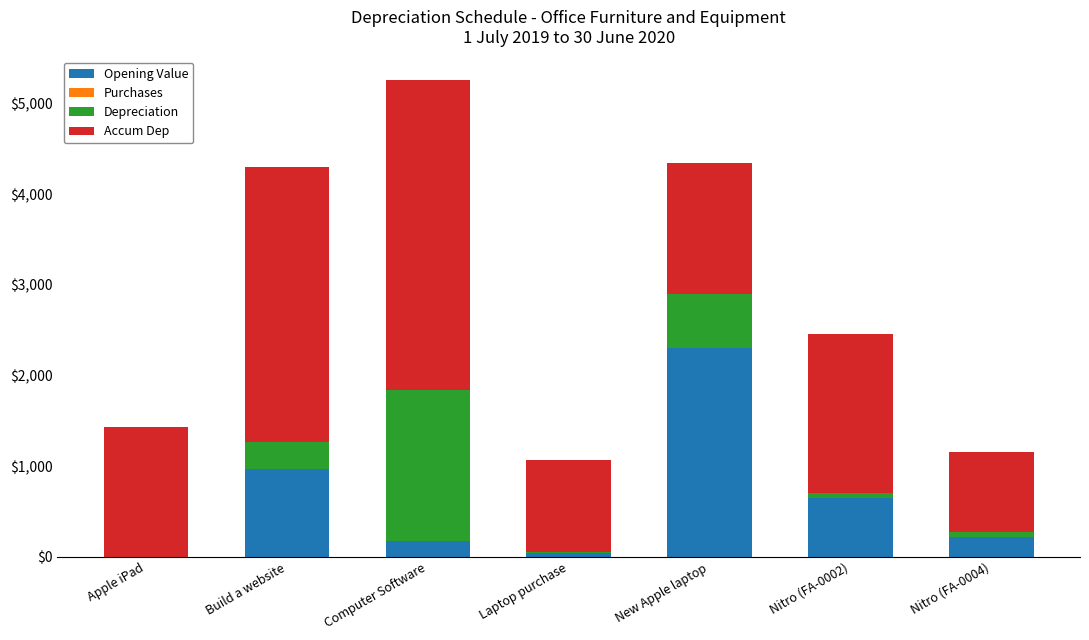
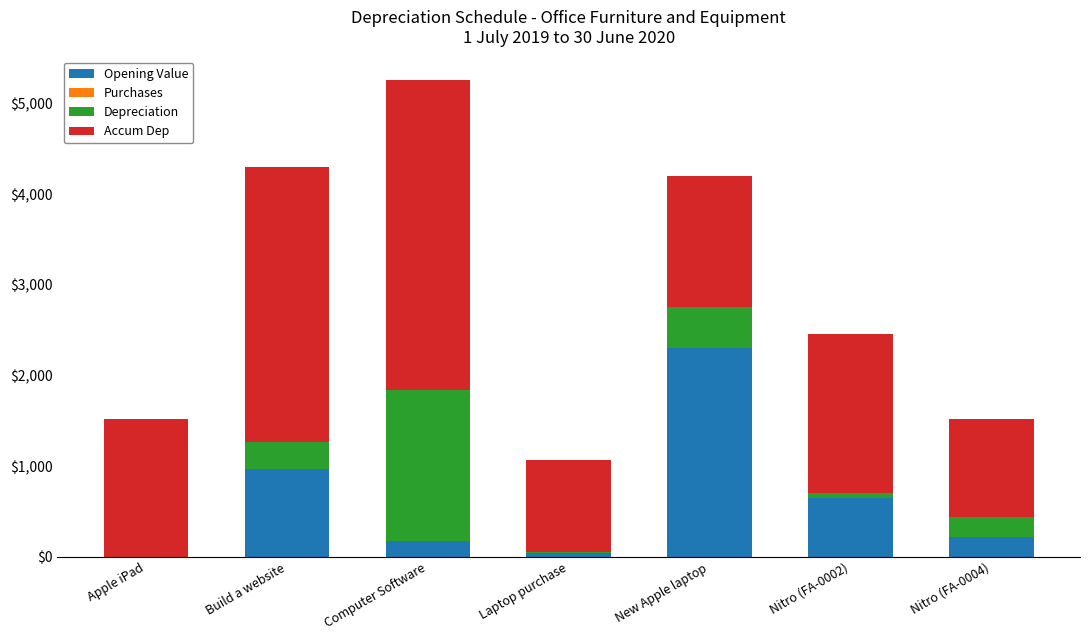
Accum Dep, Apple iPad: $1,400 -> $1,500
Depreciation, New Apple laptop: $600 -> $500
Depreciation, Nitro (FA-0004): $100 -> $200
Accum Dep, Nitro (FA-0004): $900 -> $1,100
